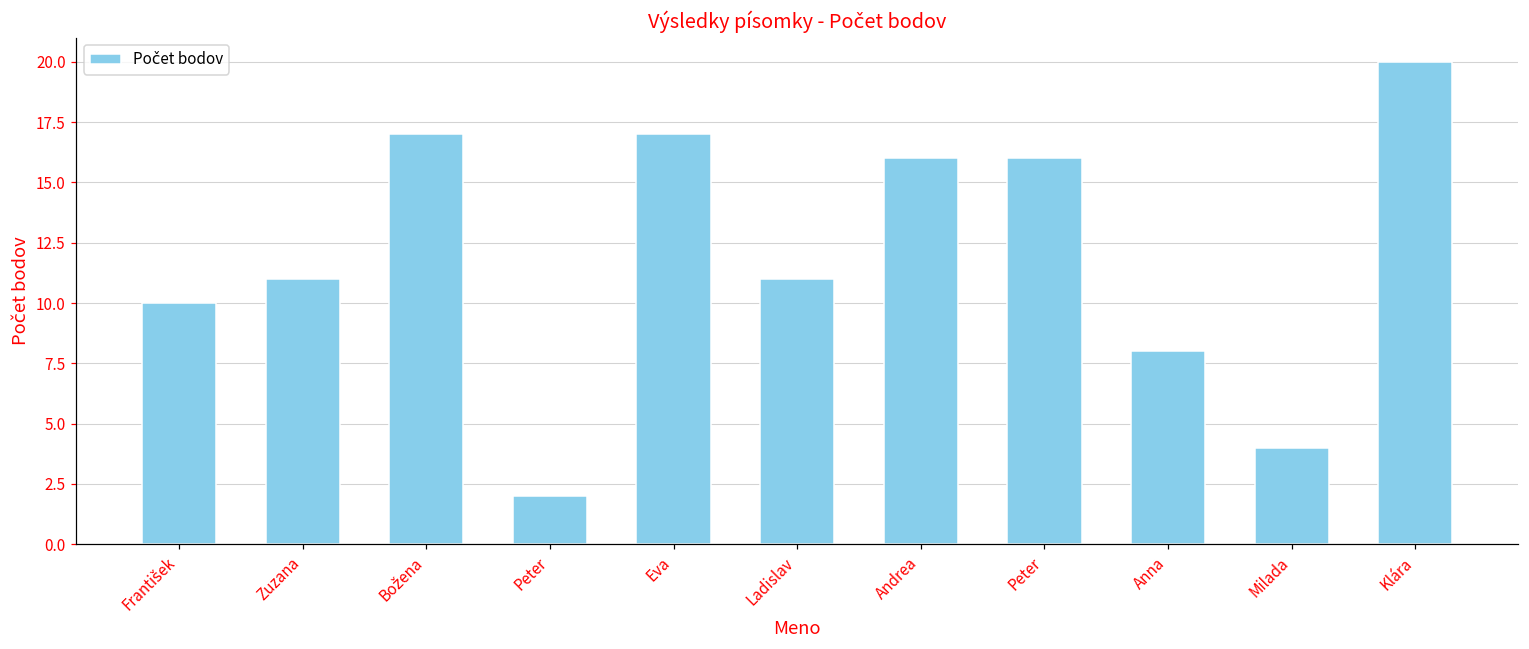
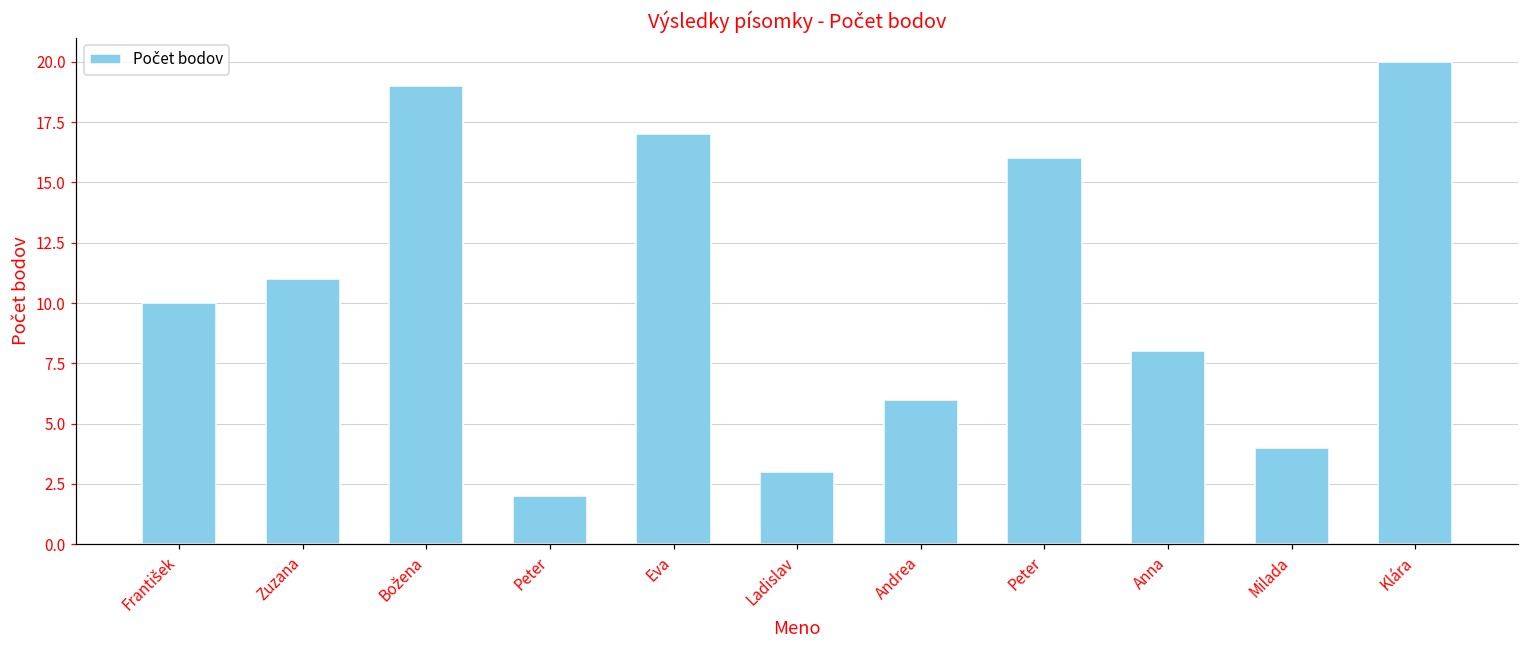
Božena: 17 -> 19
Ladislav: 11 -> 3
Andrea: 16 -> 6
